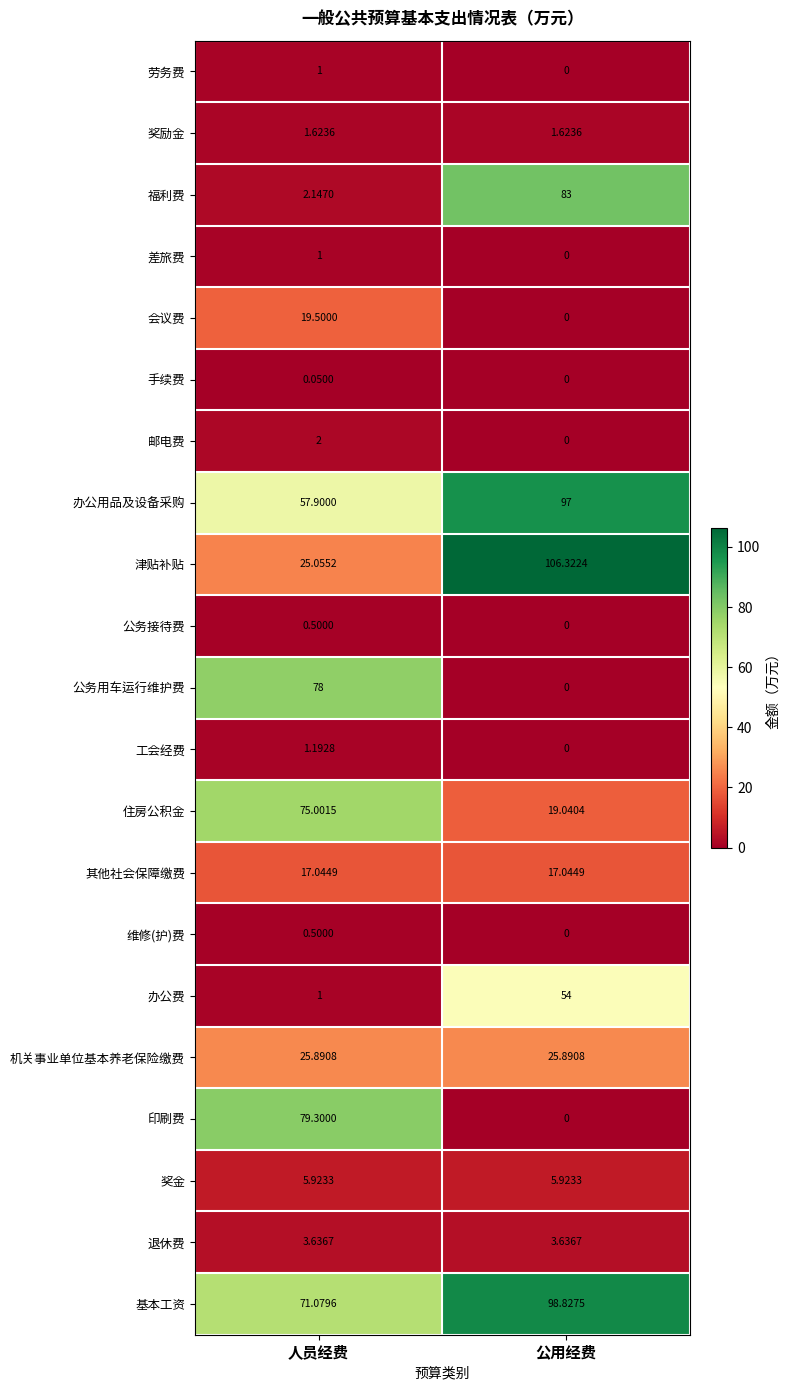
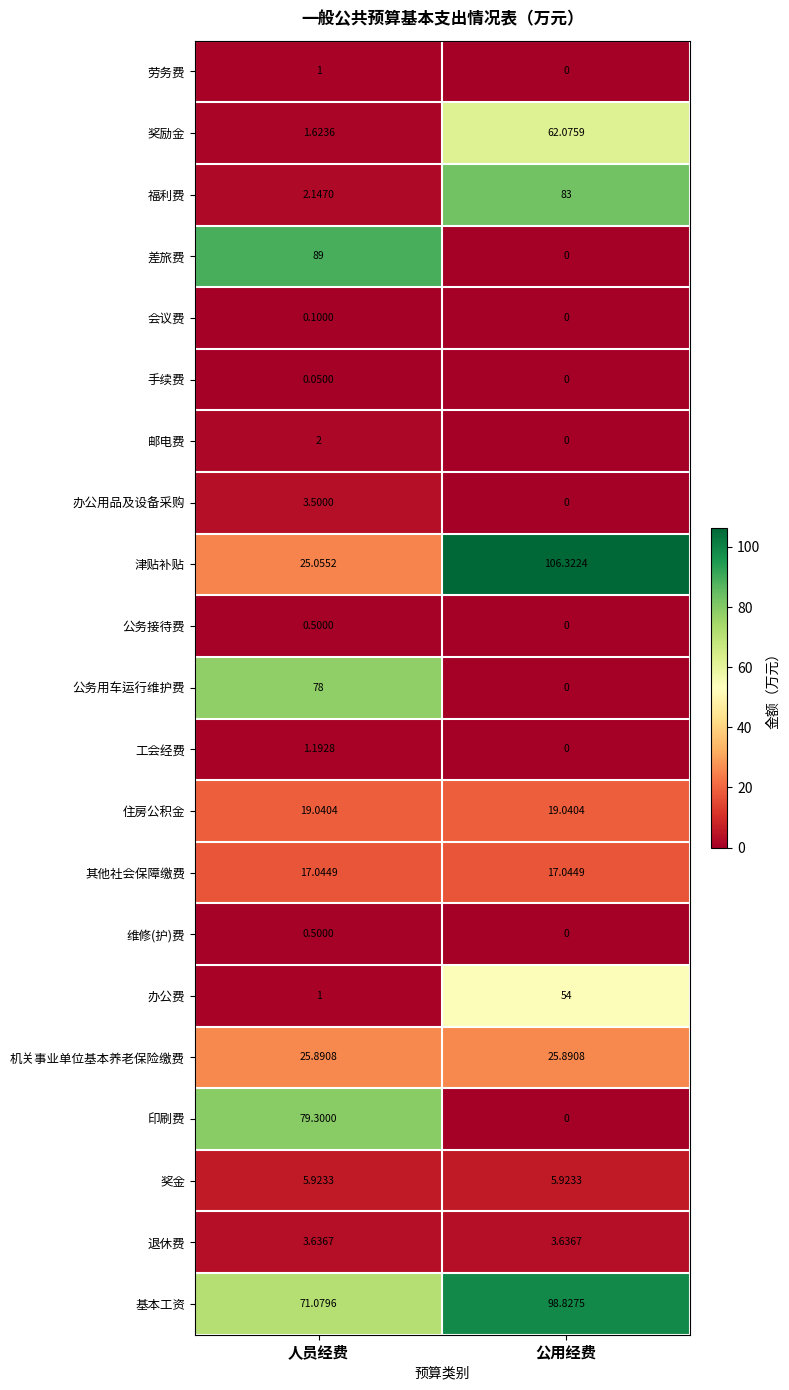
奖励金, 公用经费: 1.6236 -> 62.0759
差旅费, 人员经费: 1 -> 89
会议费, 人员经费: 19.5000 -> 0.1000
办公用品及设备采购, 人员经费: 57.9000 -> 3.5000
办公用品及设备采购, 公用经费: 97 -> 0
住房公积金, 人员经费: 75.0015 -> 19.0404
